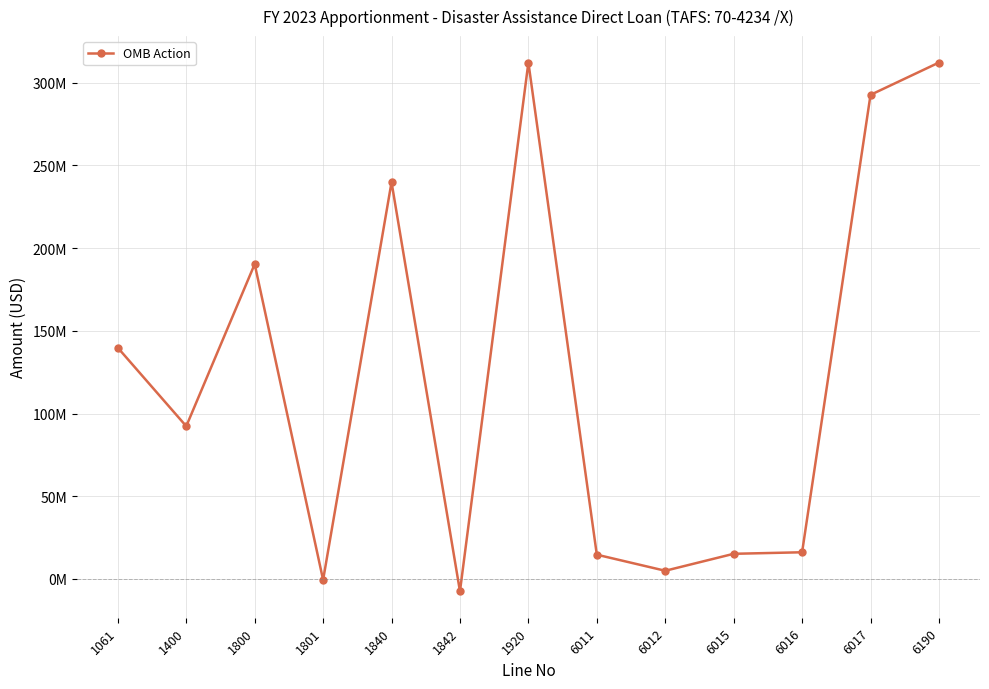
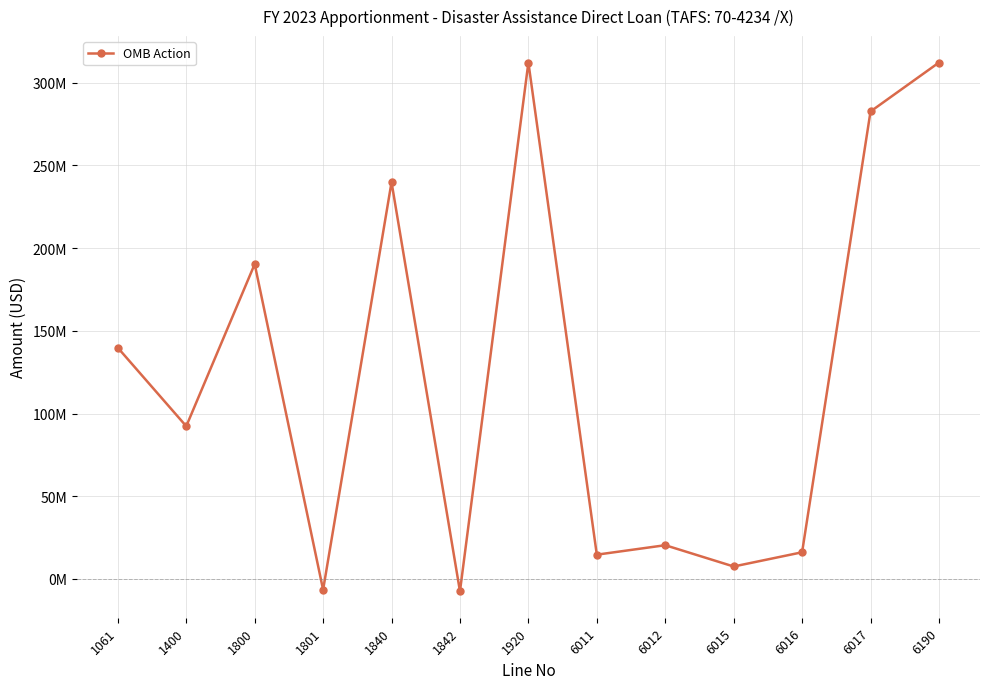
1801: -1000000 -> -7000000
6012: 5000000 -> 20000000
6015: 15000000 -> 7000000
6017: 293000000 -> 283000000
